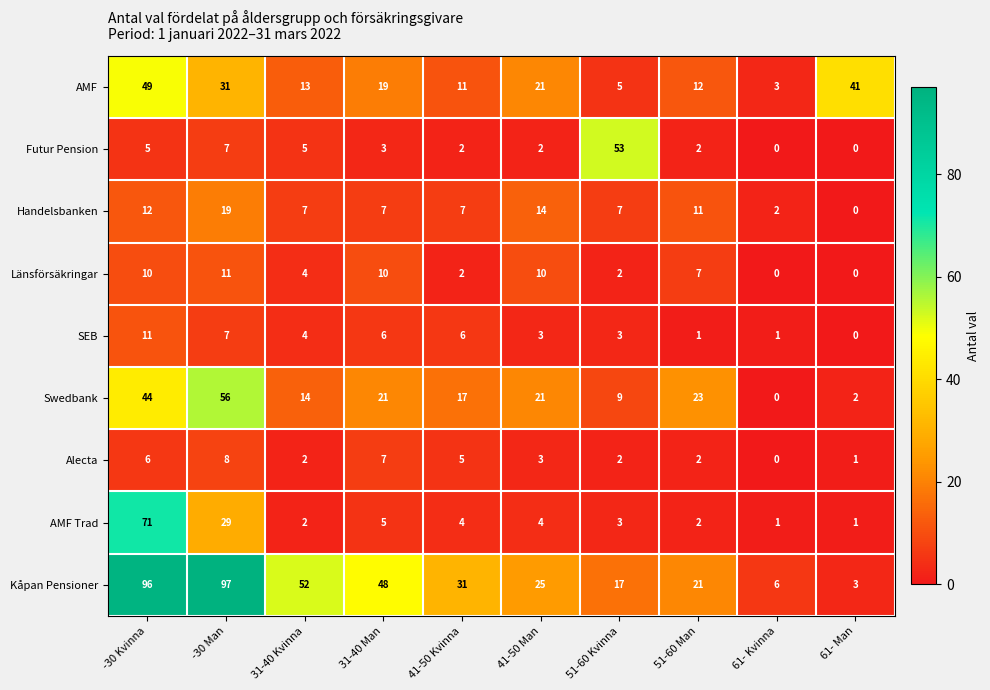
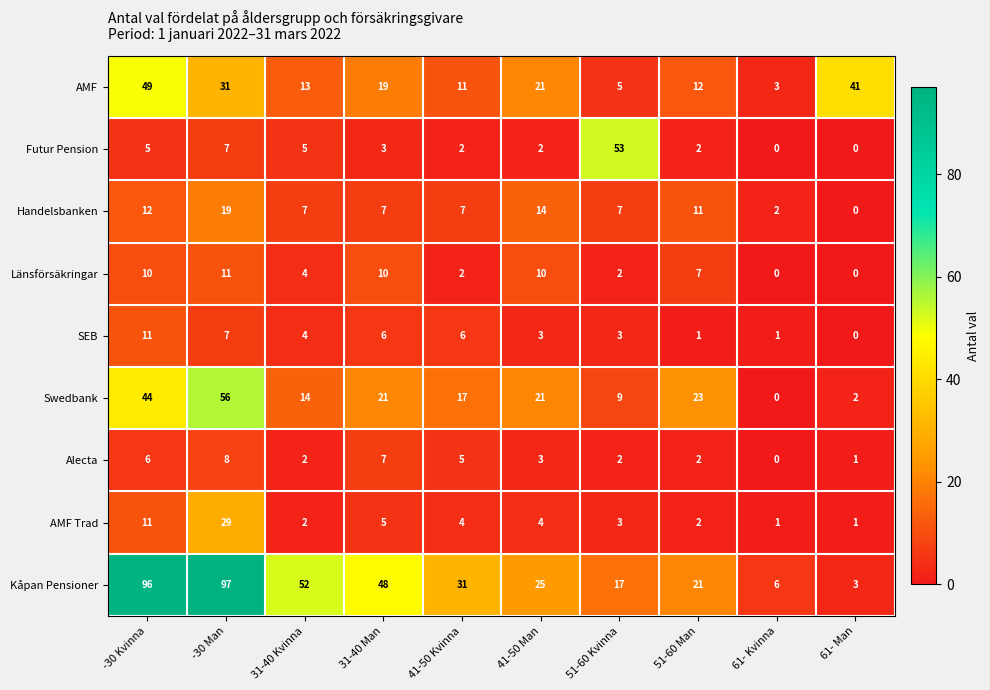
AMF Trad, -30 Kvinna: 71 -> 11
